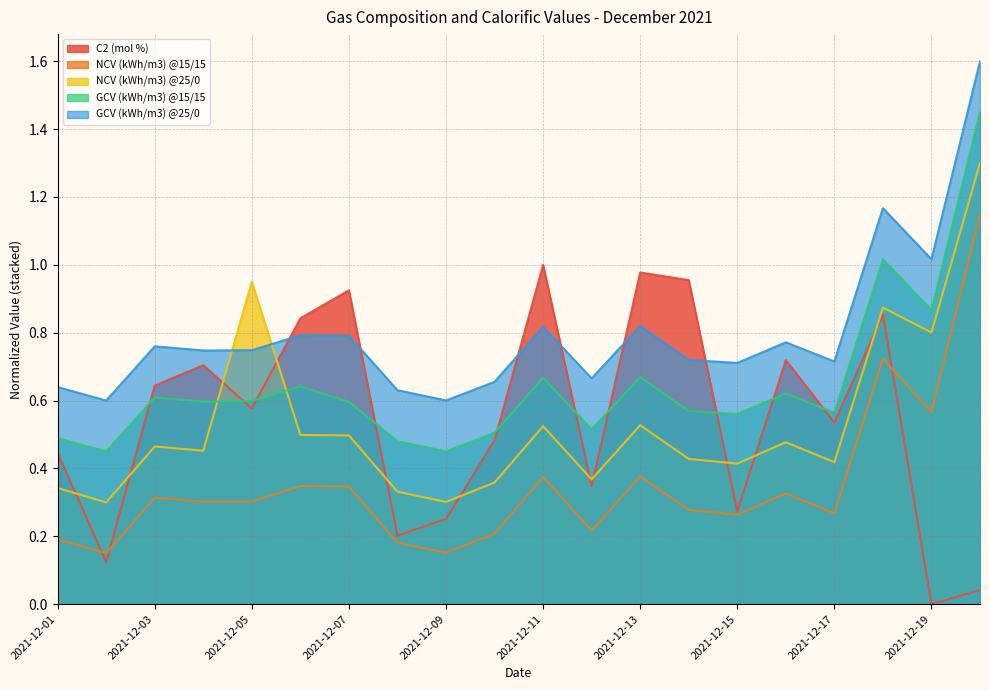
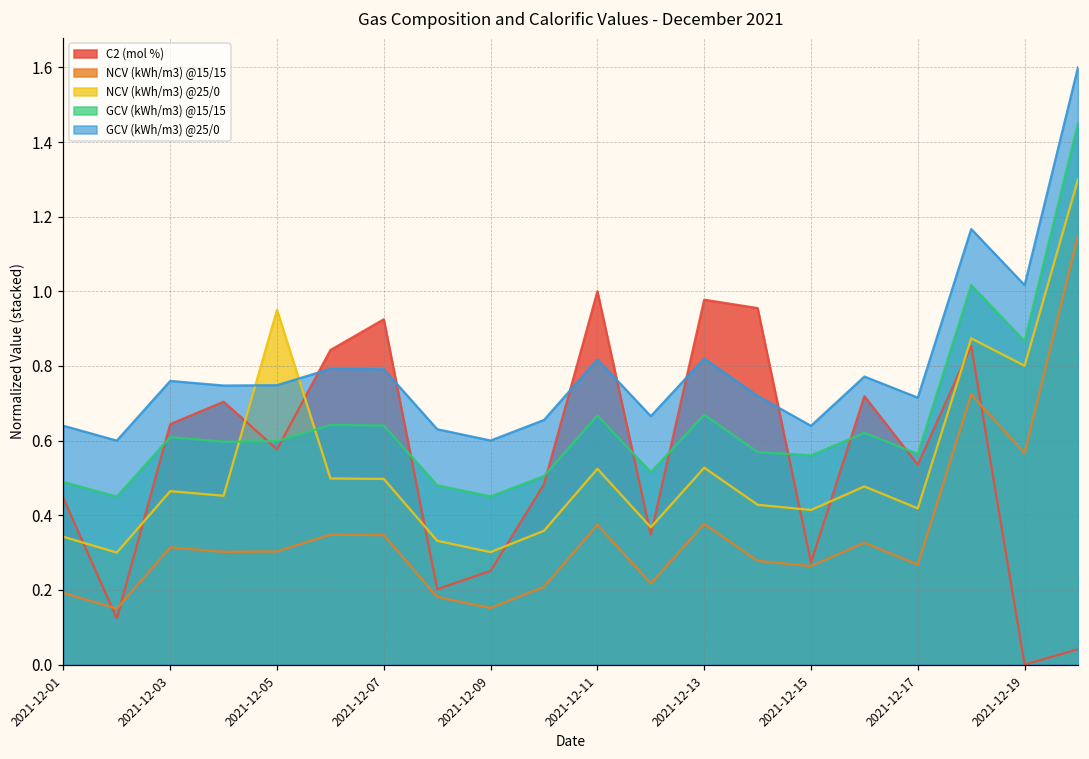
GCV (kWh/m3) @15/15, 2021-12-07: 0.60 -> 0.64
GCV (kWh/m3) @25/0, 2021-12-15: 0.71 -> 0.64
